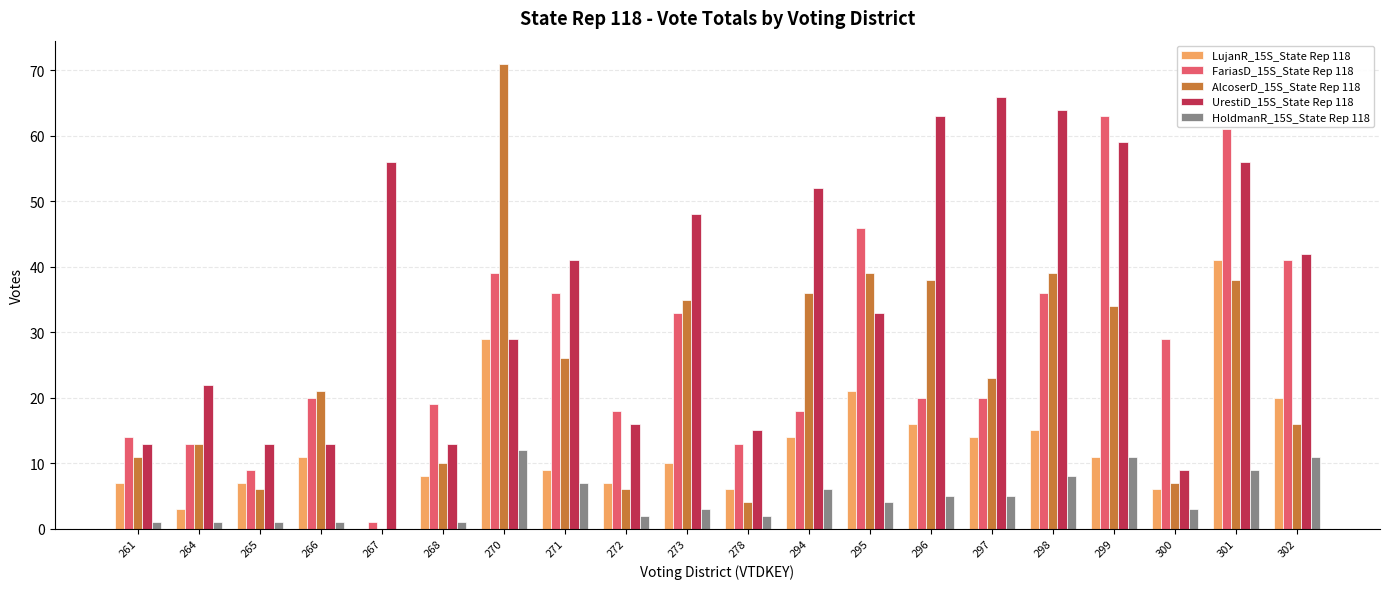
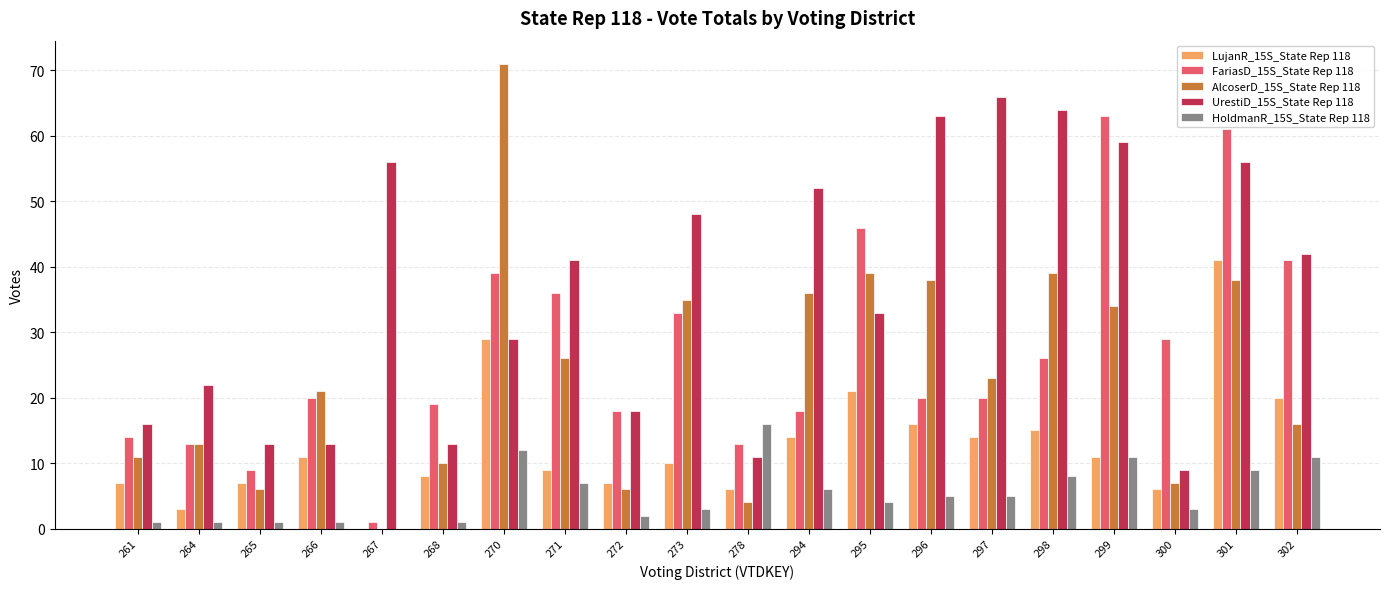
UrestiD_15S_State Rep 118, 261: 13 -> 16
UrestiD_15S_State Rep 118, 272: 16 -> 18
UrestiD_15S_State Rep 118, 278: 15 -> 11
HoldmanR_15S_State Rep 118, 278: 2 -> 16
FariasD_15S_State Rep 118, 298: 36 -> 26
